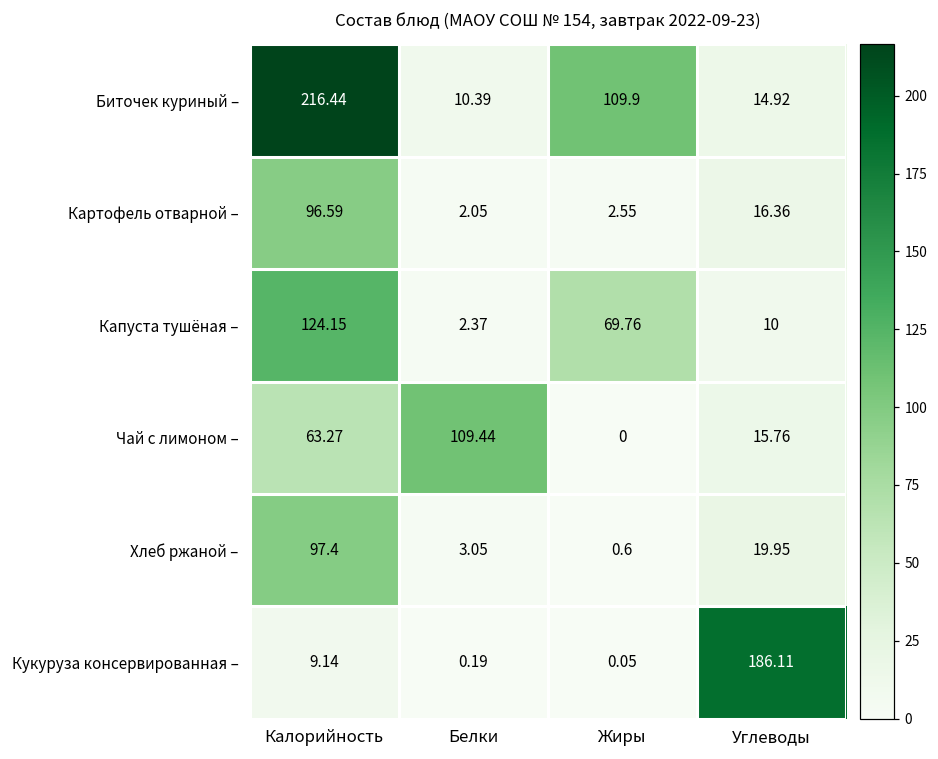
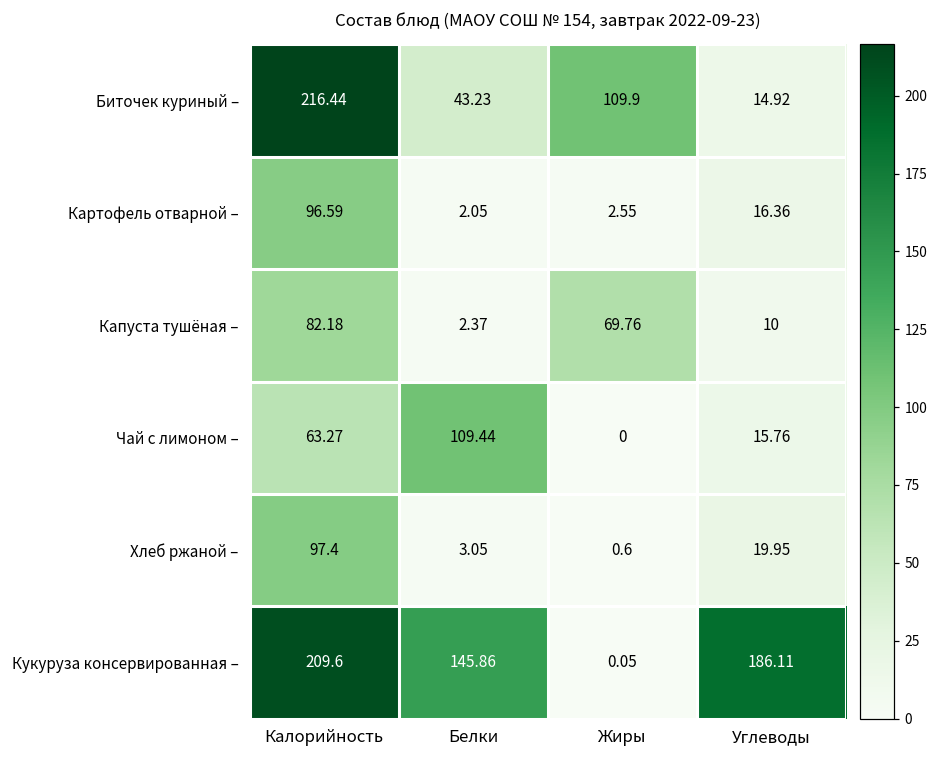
Биточек куриный –, Белки: 10.39 -> 43.23
Капуста тушёная –, Калорийность: 124.15 -> 82.18
Кукуруза консервированная –, Калорийность: 9.14 -> 209.6
Кукуруза консервированная –, Белки: 0.19 -> 145.86
